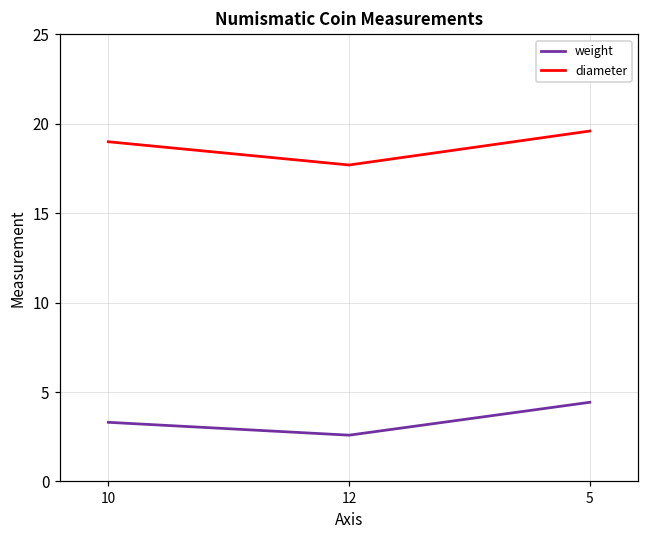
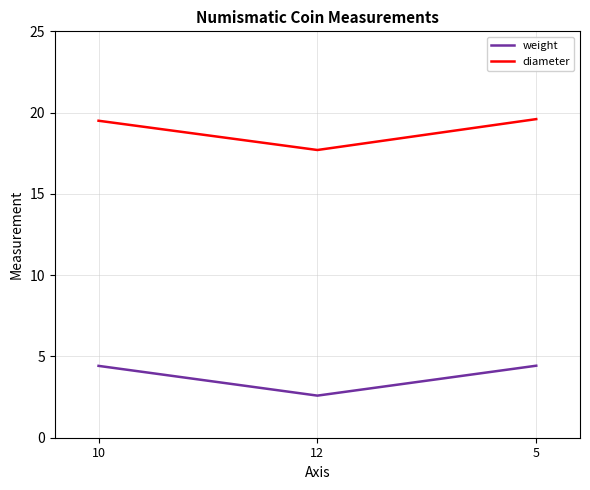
weight, 10: 3.3 -> 4.4
diameter, 10: 19.0 -> 19.5
